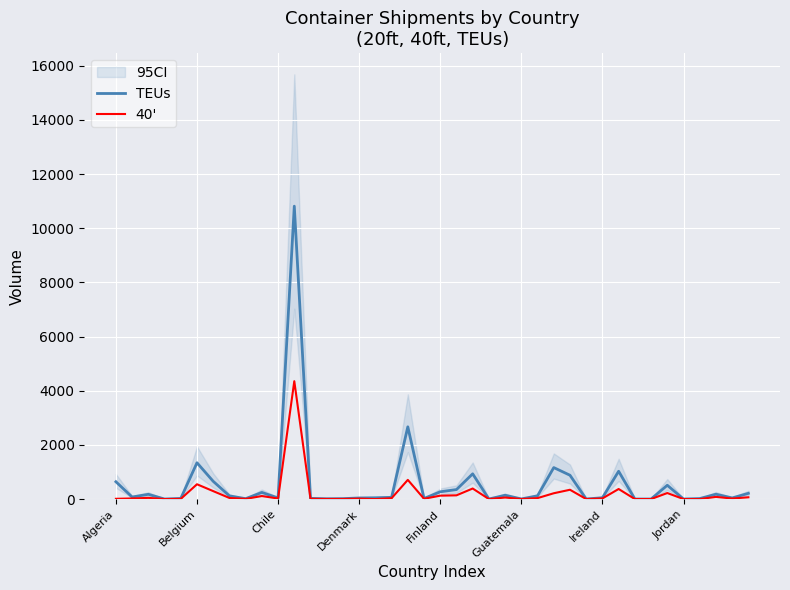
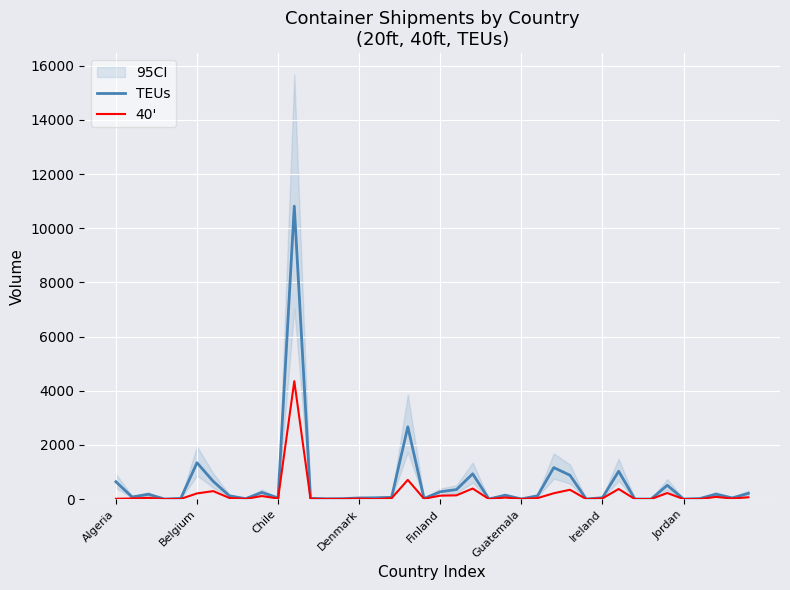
40', Belgium: 500 -> 200
